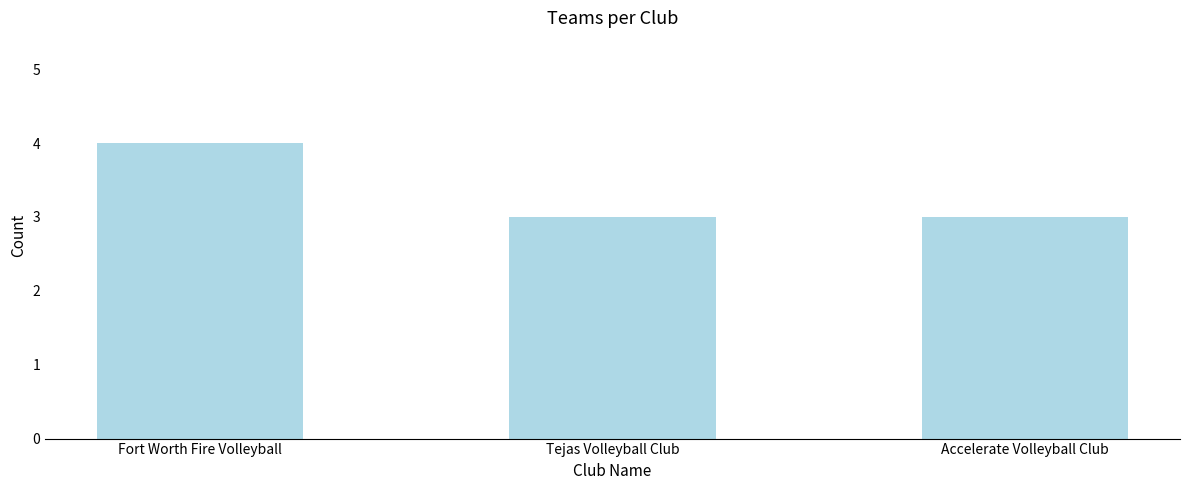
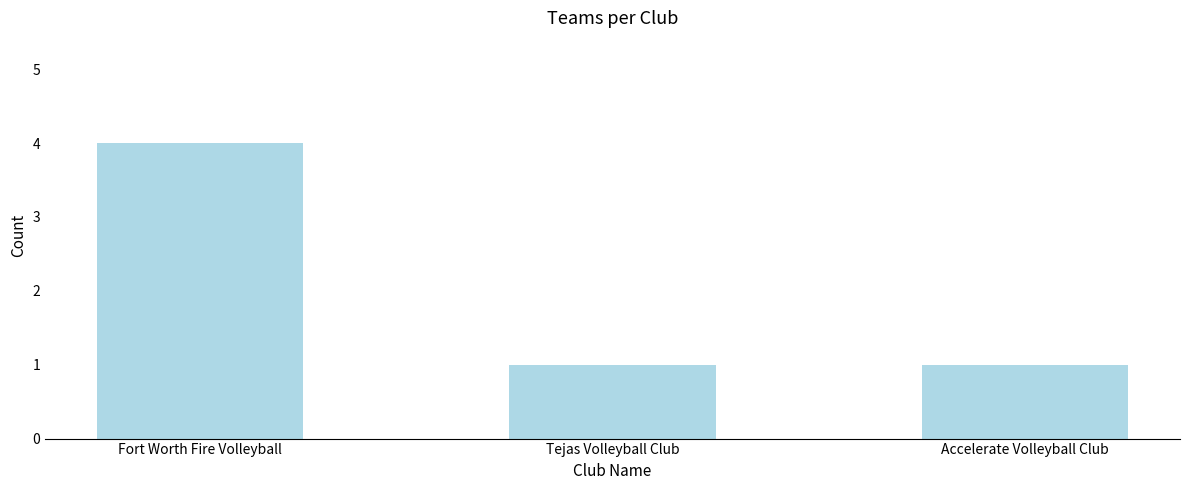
Tejas Volleyball Club: 3 -> 1
Accelerate Volleyball Club: 3 -> 1
